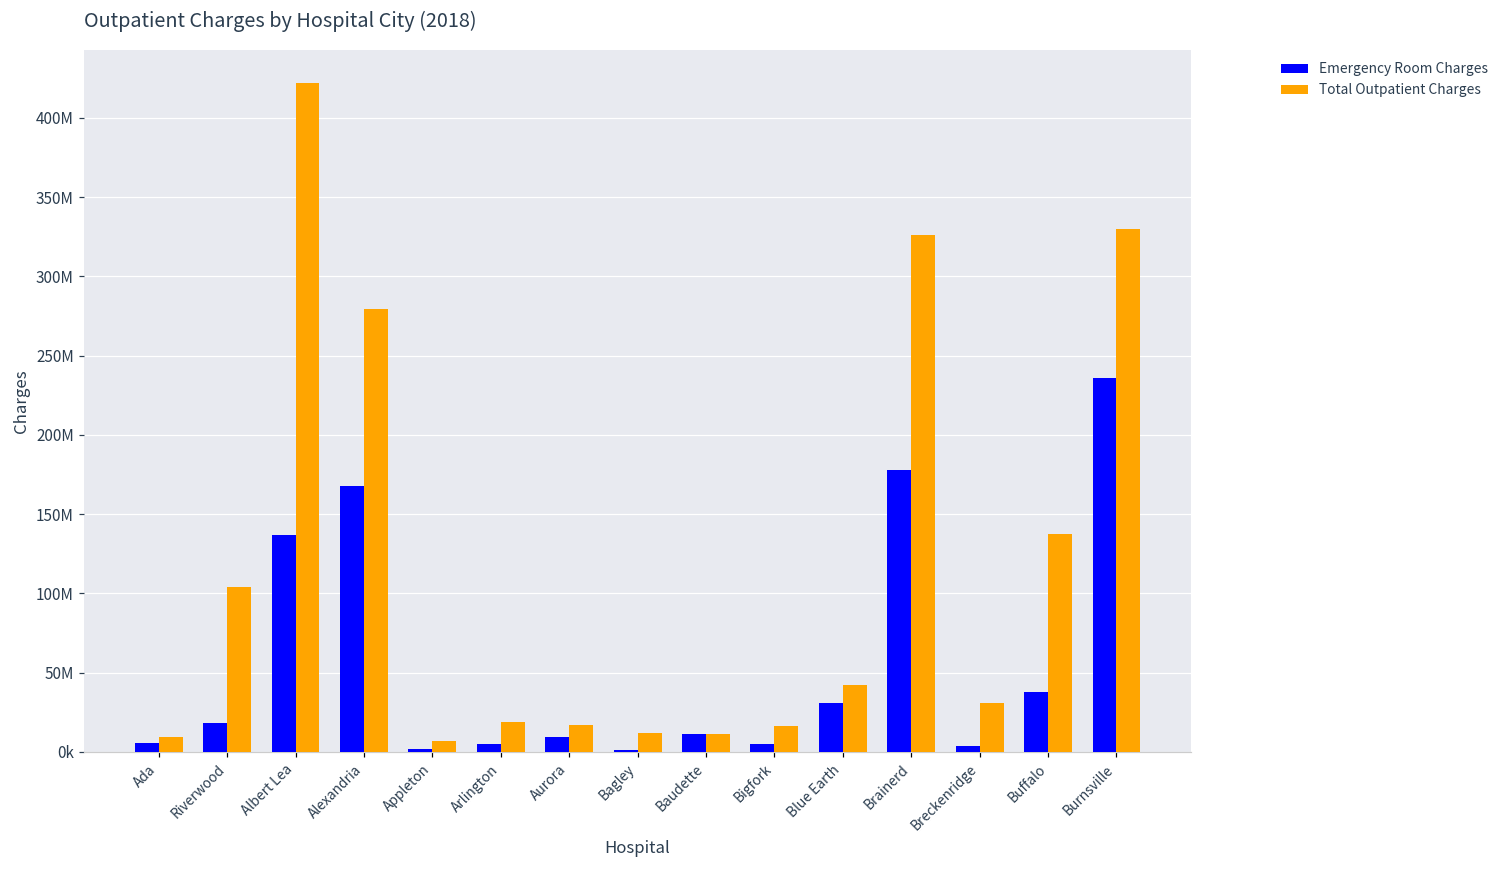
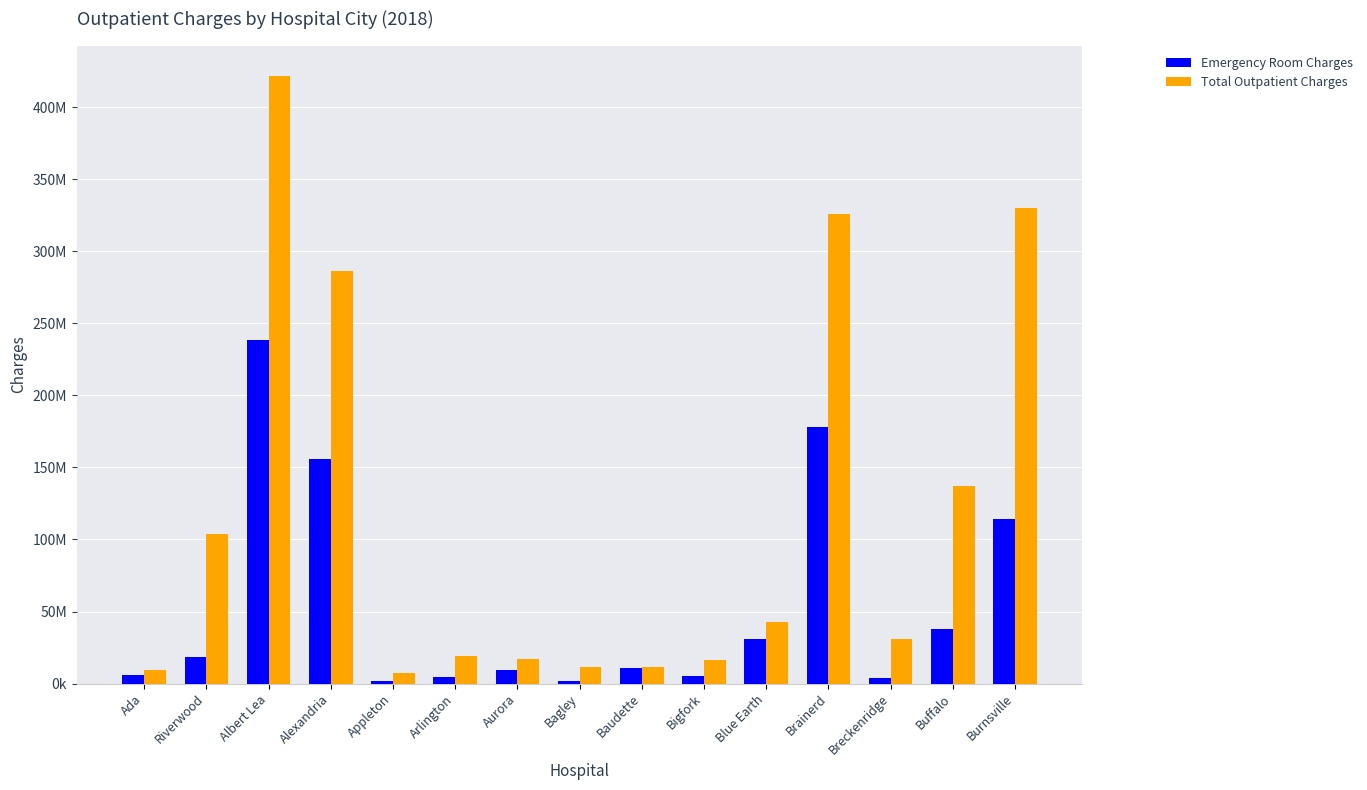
Emergency Room Charges, Albert Lea: 137000000 -> 238000000
Emergency Room Charges, Alexandria: 168000000 -> 156000000
Total Outpatient Charges, Alexandria: 280000000 -> 286000000
Emergency Room Charges, Burnsville: 236000000 -> 114000000
